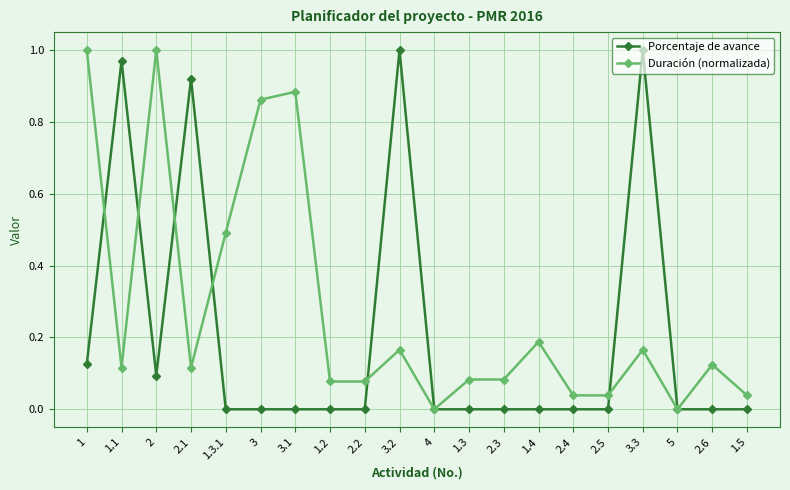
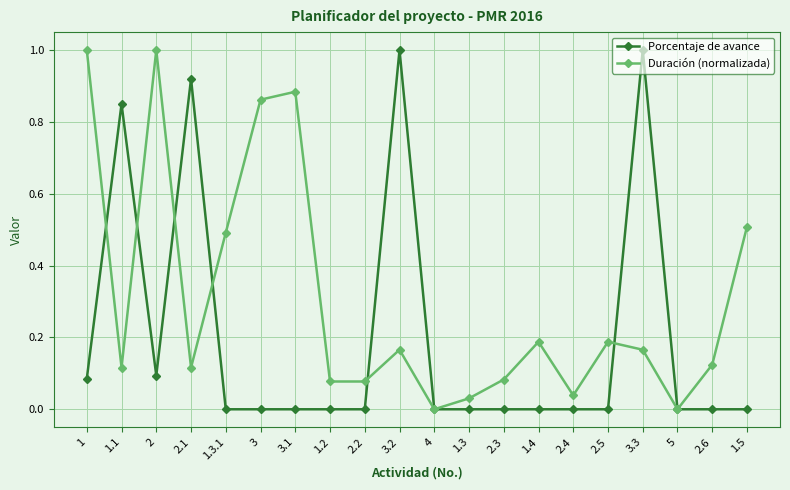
Porcentaje de avance, 1: 0.13 -> 0.09
Porcentaje de avance, 1.1: 0.97 -> 0.85
Duración (normalizada), 1.3: 0.08 -> 0.03
Duración (normalizada), 2.5: 0.04 -> 0.19
Duración (normalizada), 1.5: 0.04 -> 0.51
